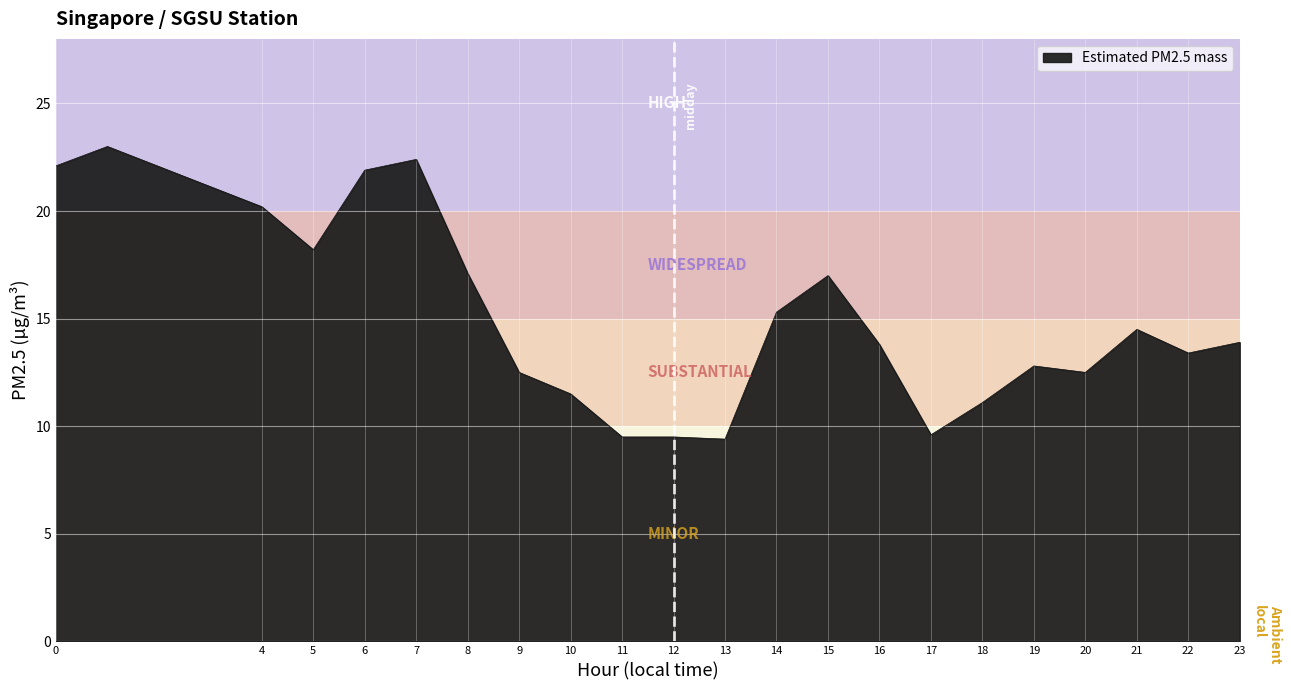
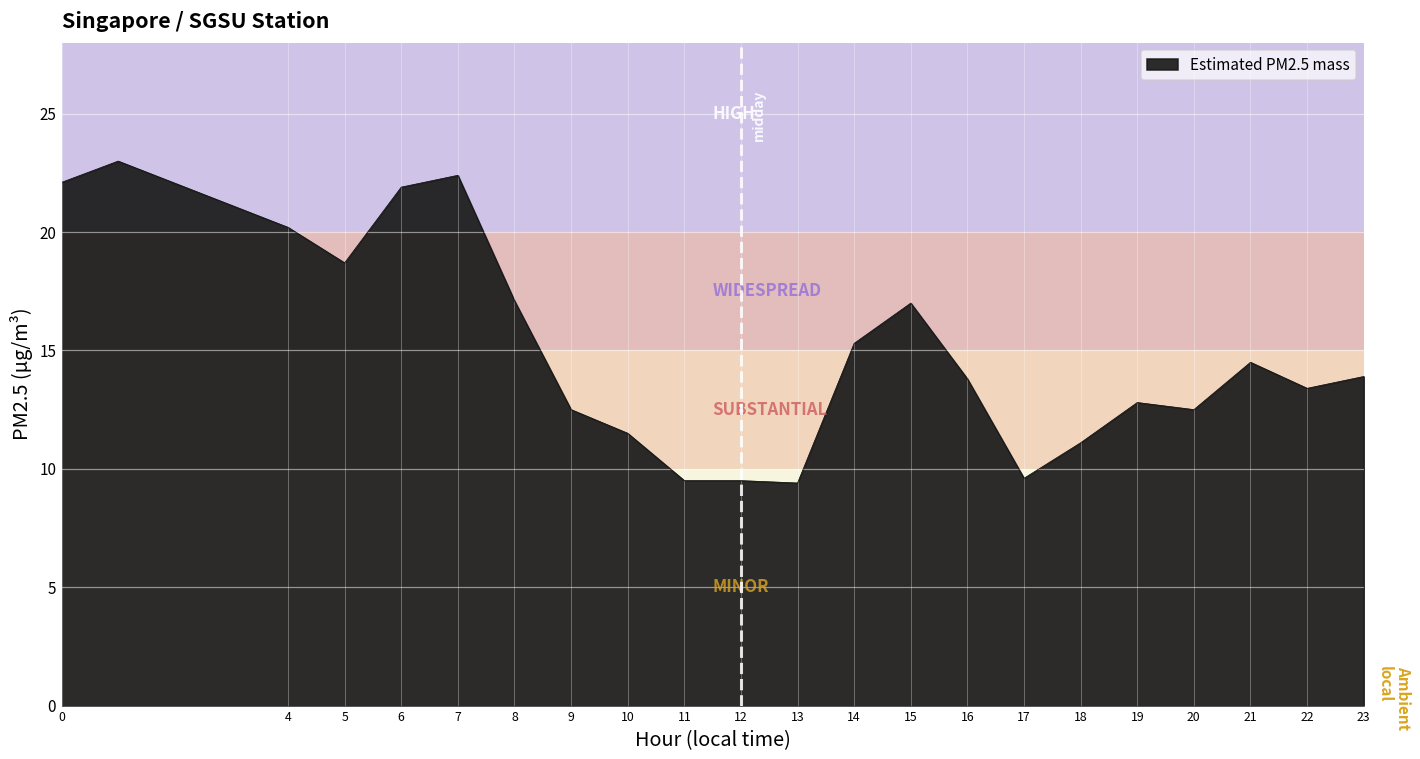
5: 18.2 -> 18.7
